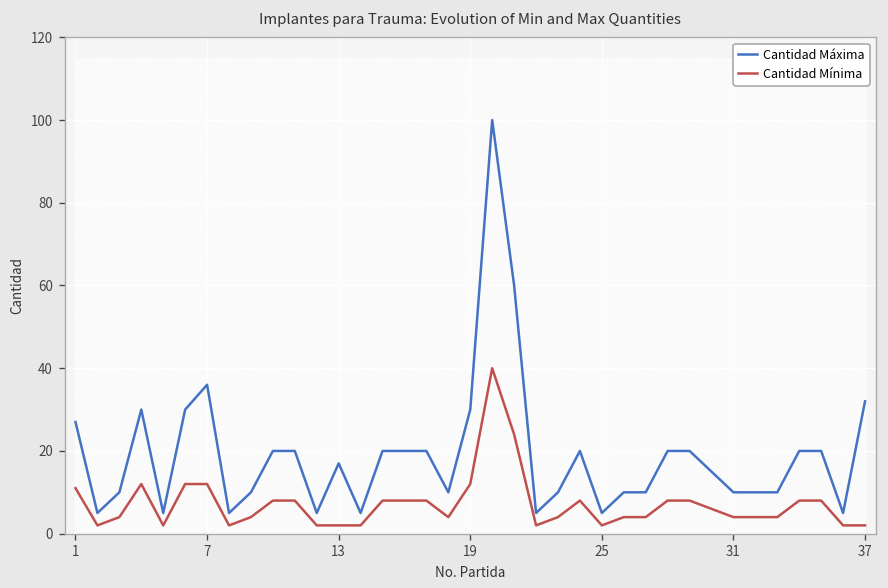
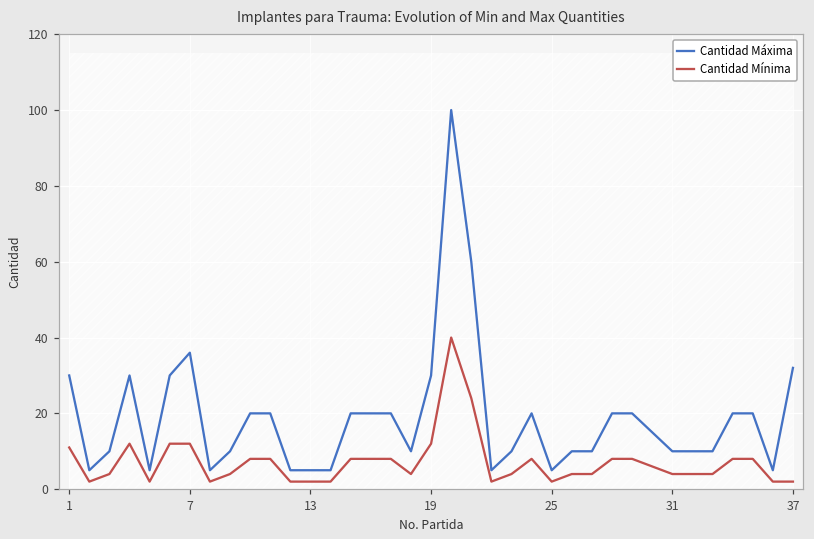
Cantidad Máxima, 1: 27 -> 30
Cantidad Máxima, 13: 17 -> 5
